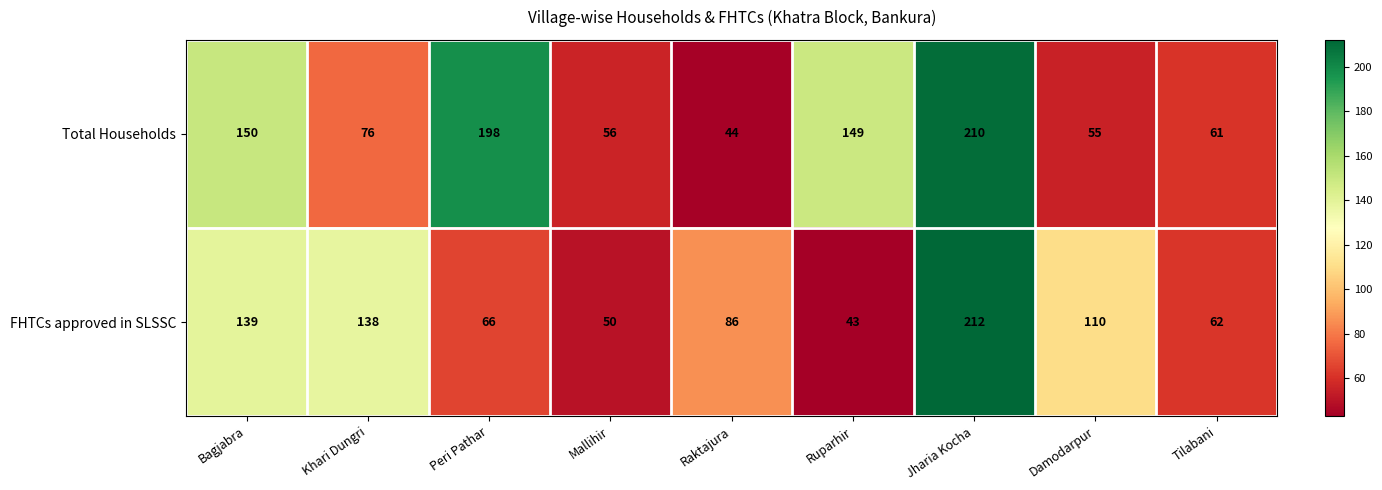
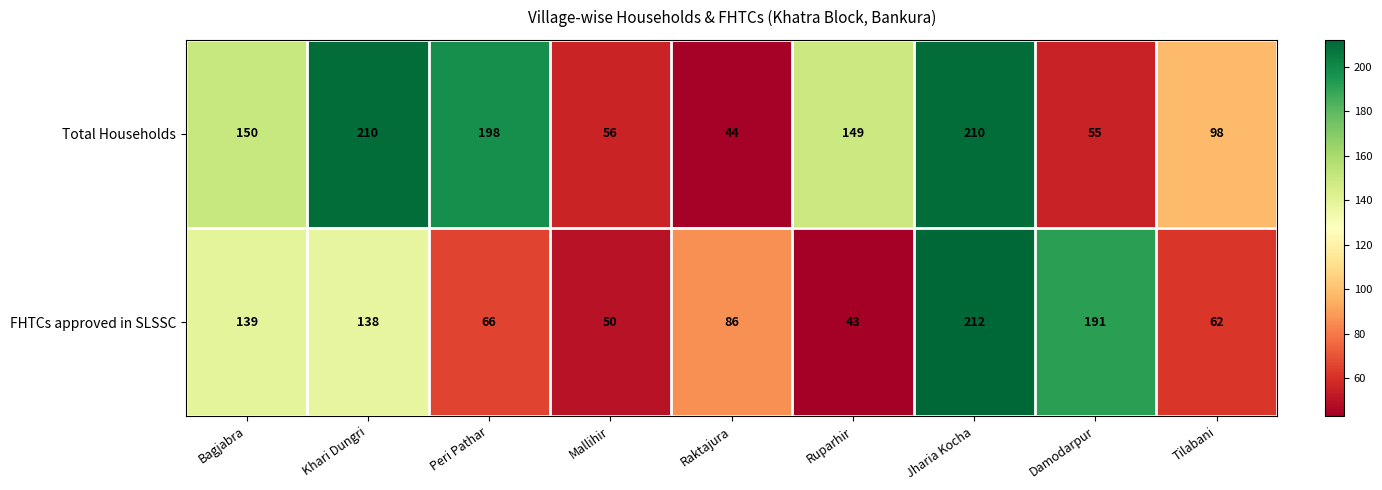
Total Households, Khari Dungri: 76 -> 210
Total Households, Tilabani: 61 -> 98
FHTCs approved in SLSSC, Damodarpur: 110 -> 191
